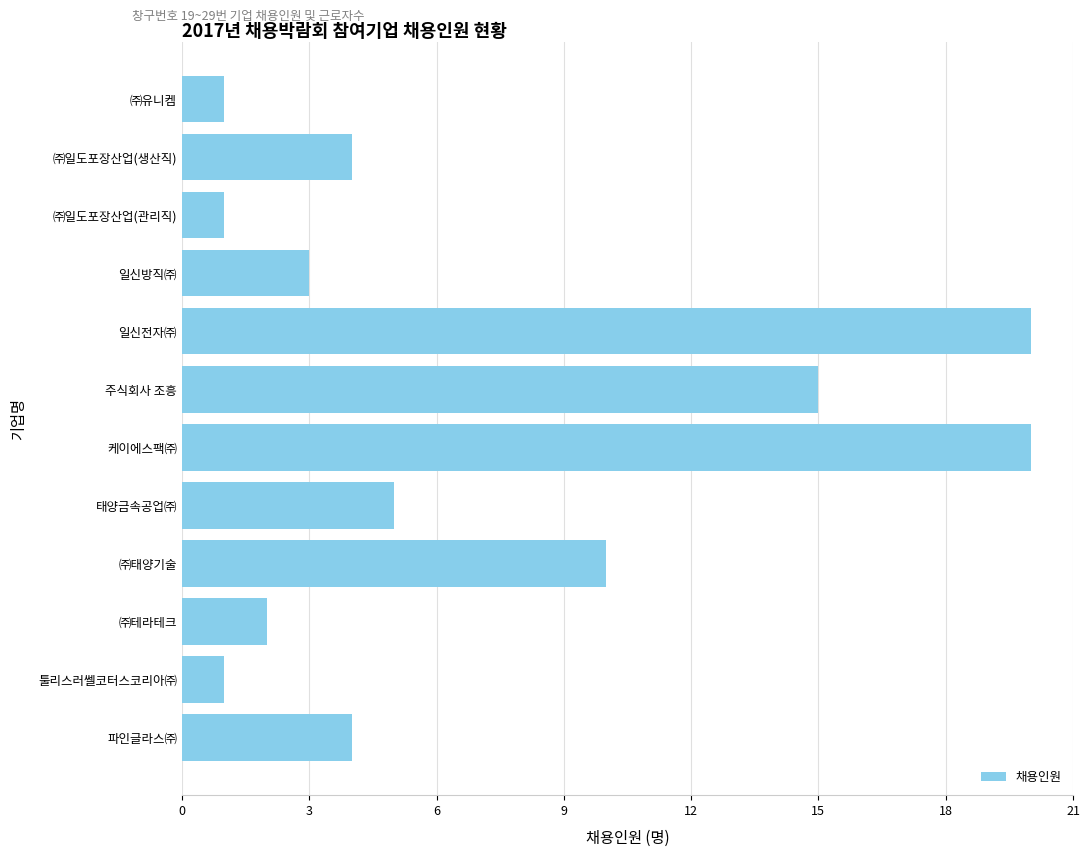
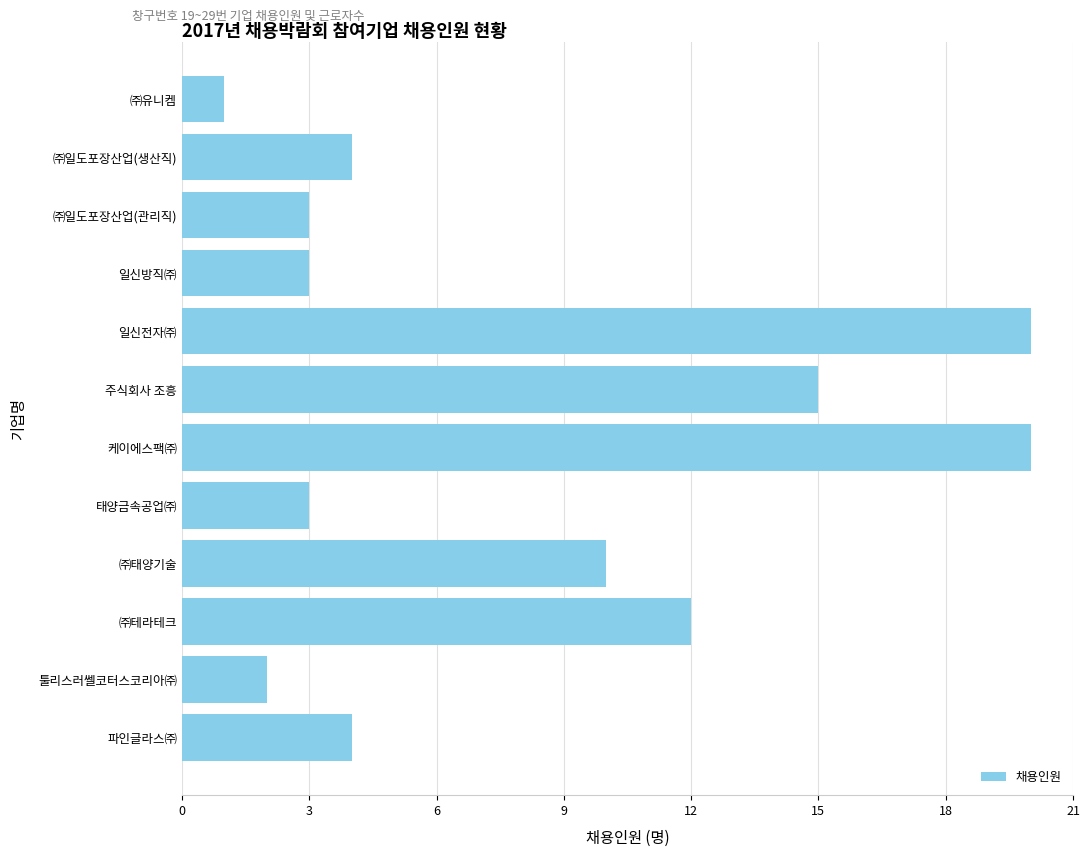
㈜일도포장산업(관리직): 1 -> 3
태양금속공업㈜: 5 -> 3
㈜테라테크: 2 -> 12
툴리스러쎌코터스코리아㈜: 1 -> 2
